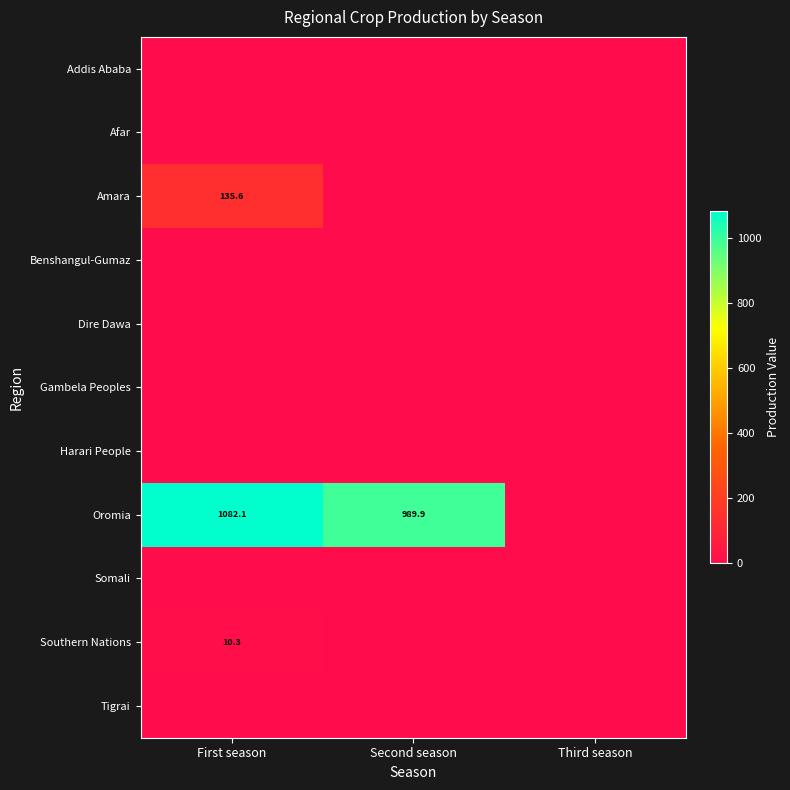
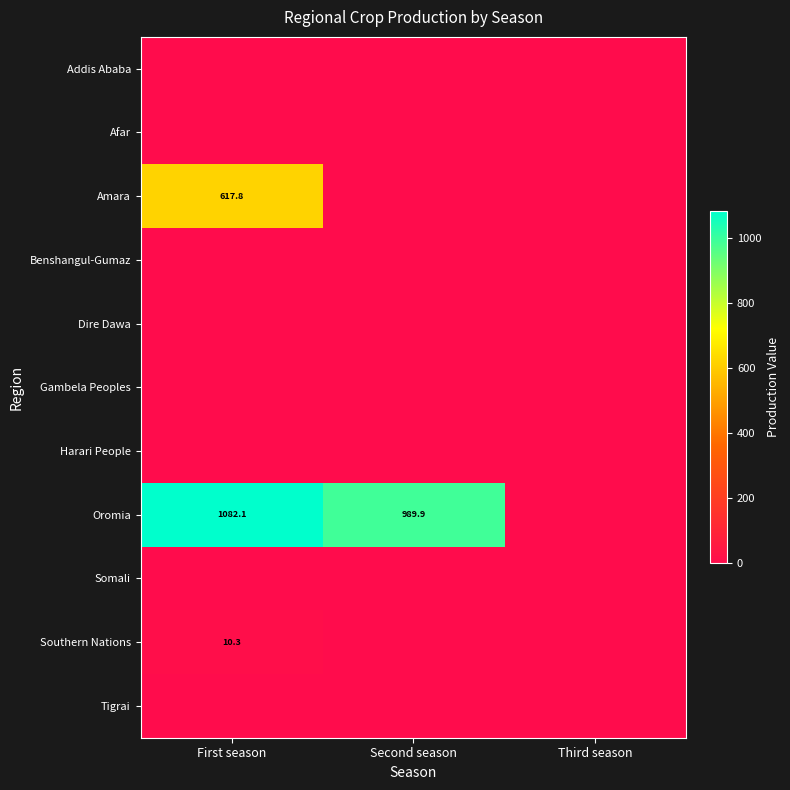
Amara, First season: 135.6 -> 617.8
